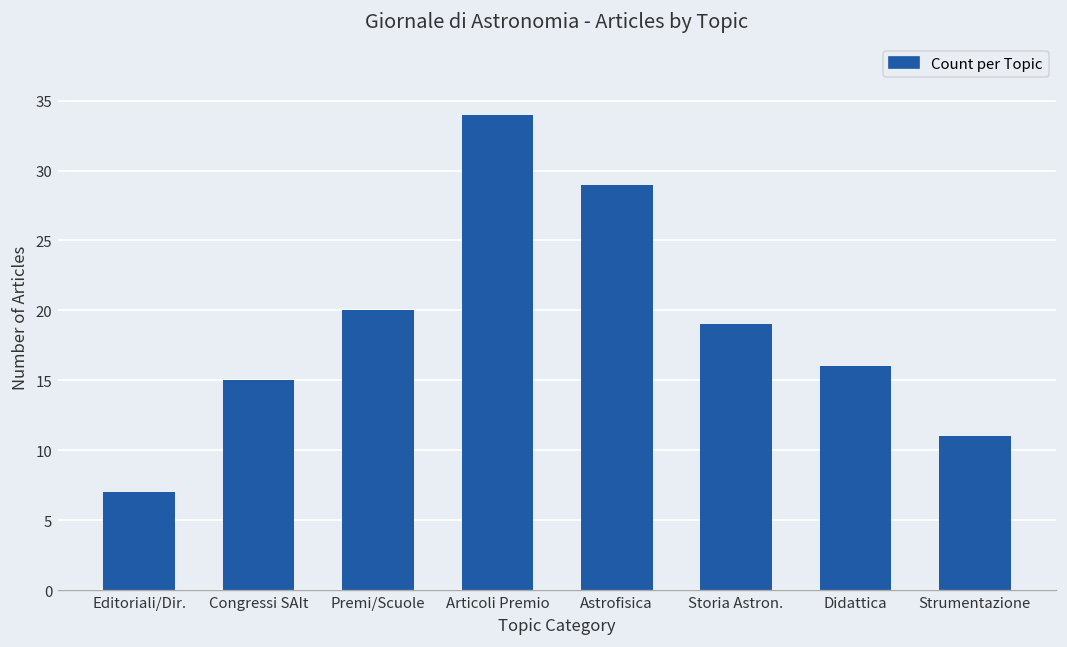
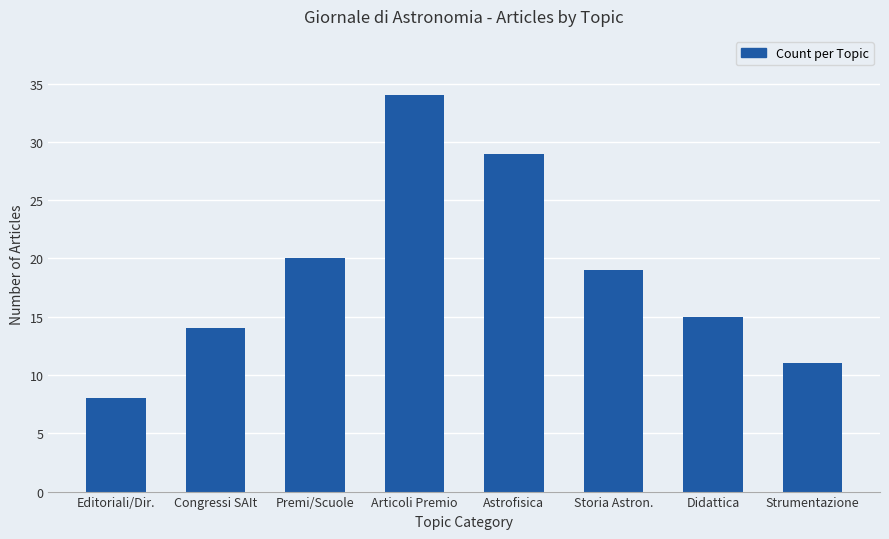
Editoriali/Dir.: 7 -> 8
Congressi SAIt: 15 -> 14
Didattica: 16 -> 15
